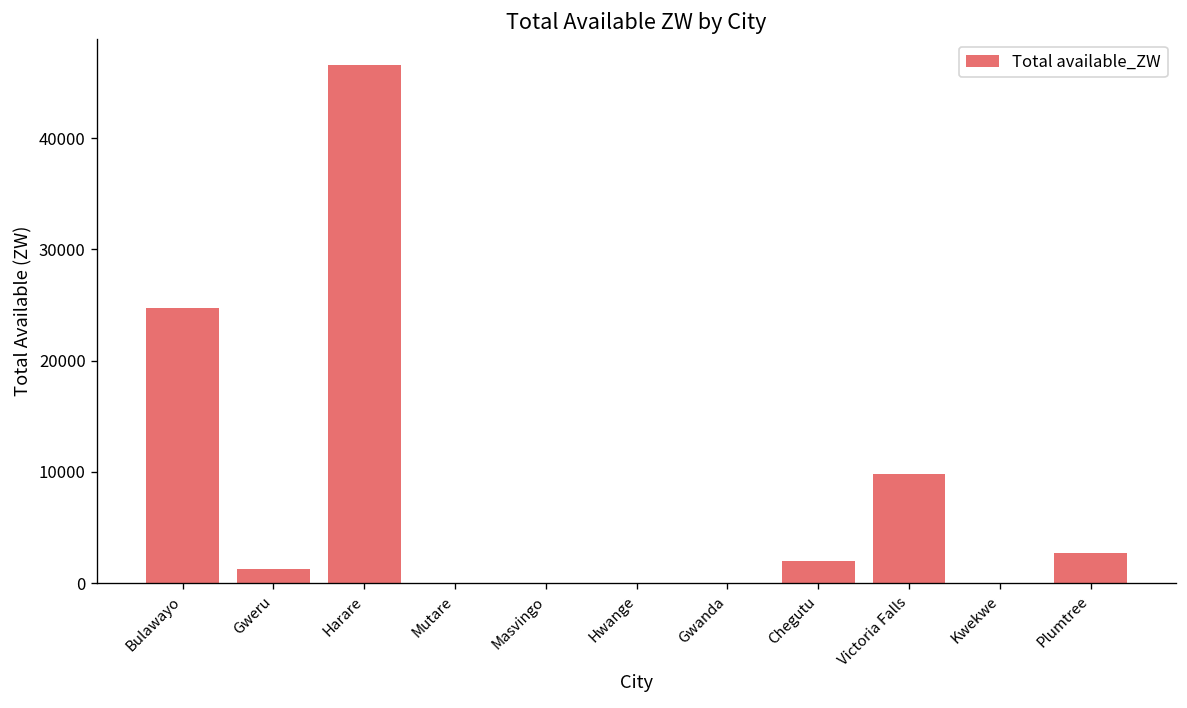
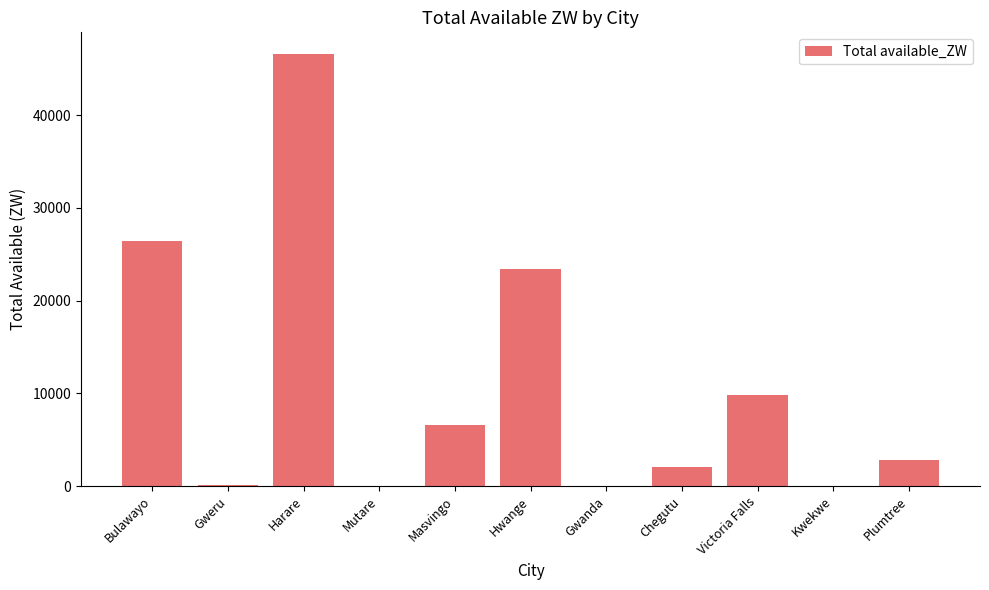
Bulawayo: 25000 -> 26000
Gweru: 1000 -> 0
Masvingo: 0 -> 7000
Hwange: 0 -> 23000
